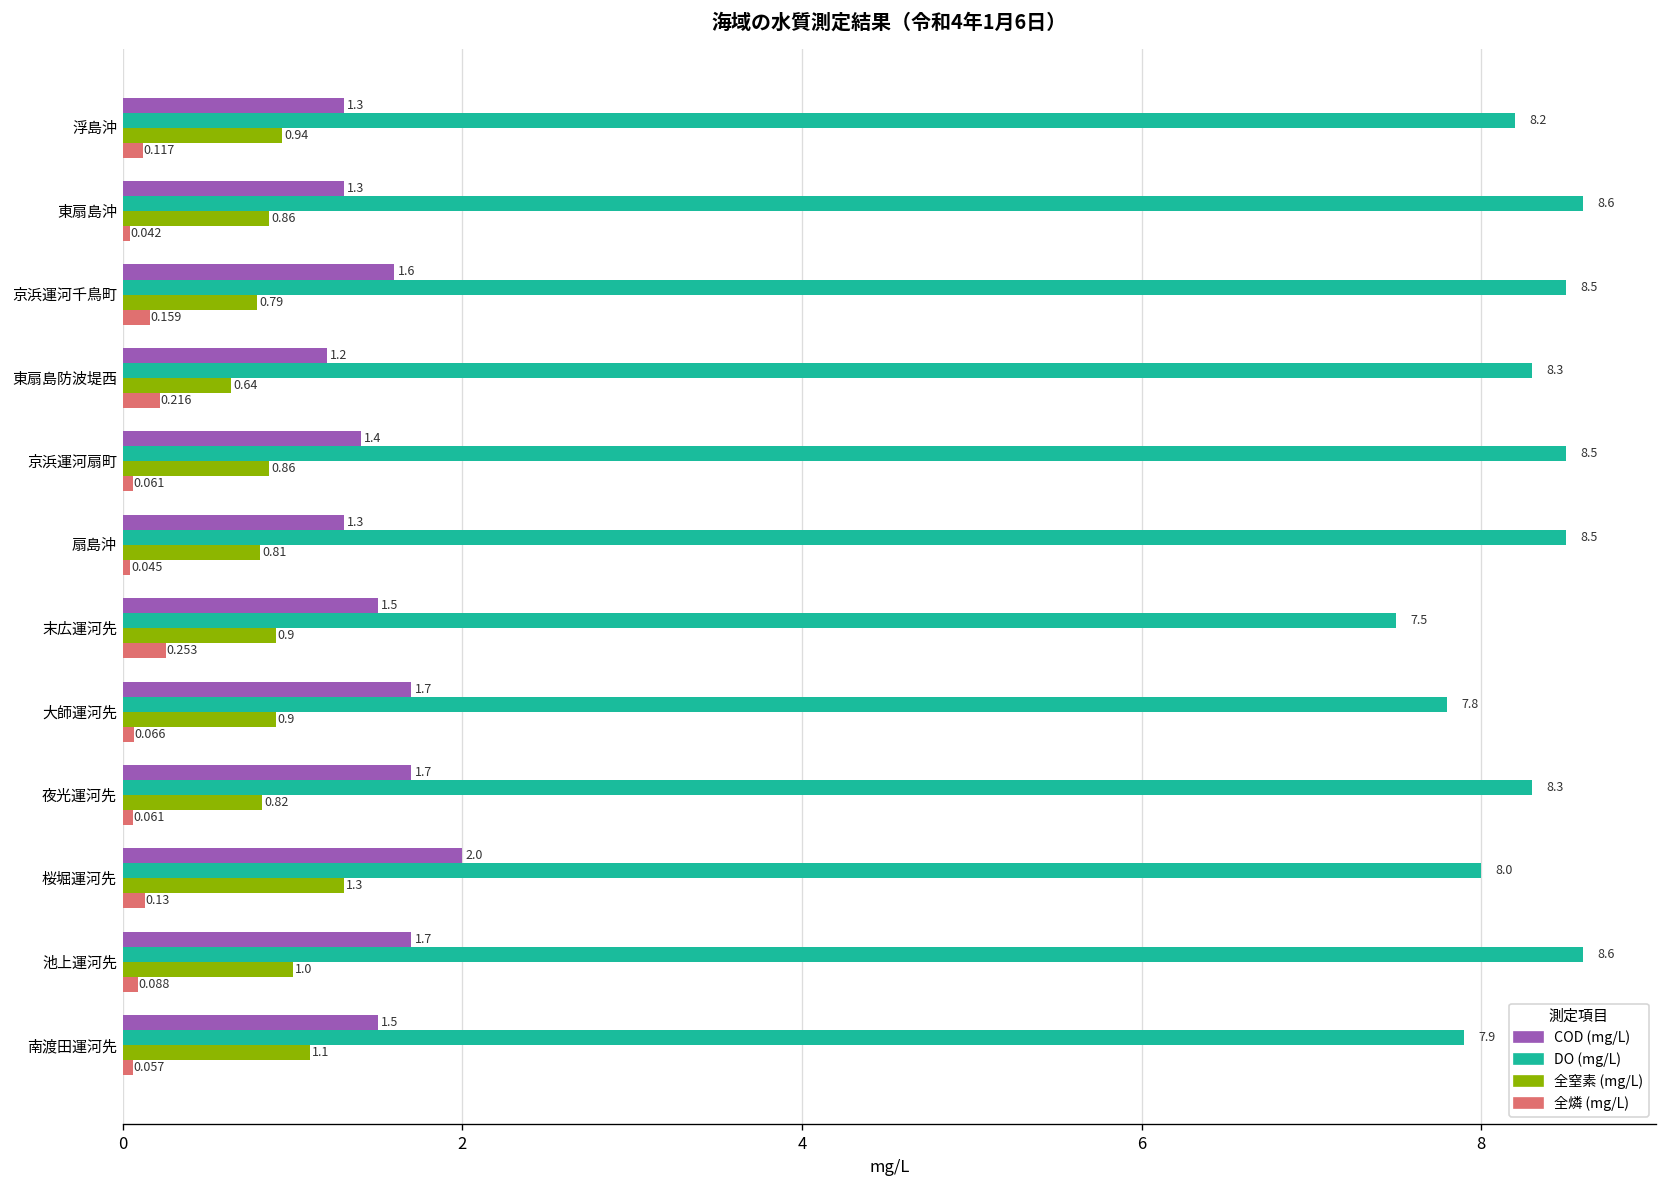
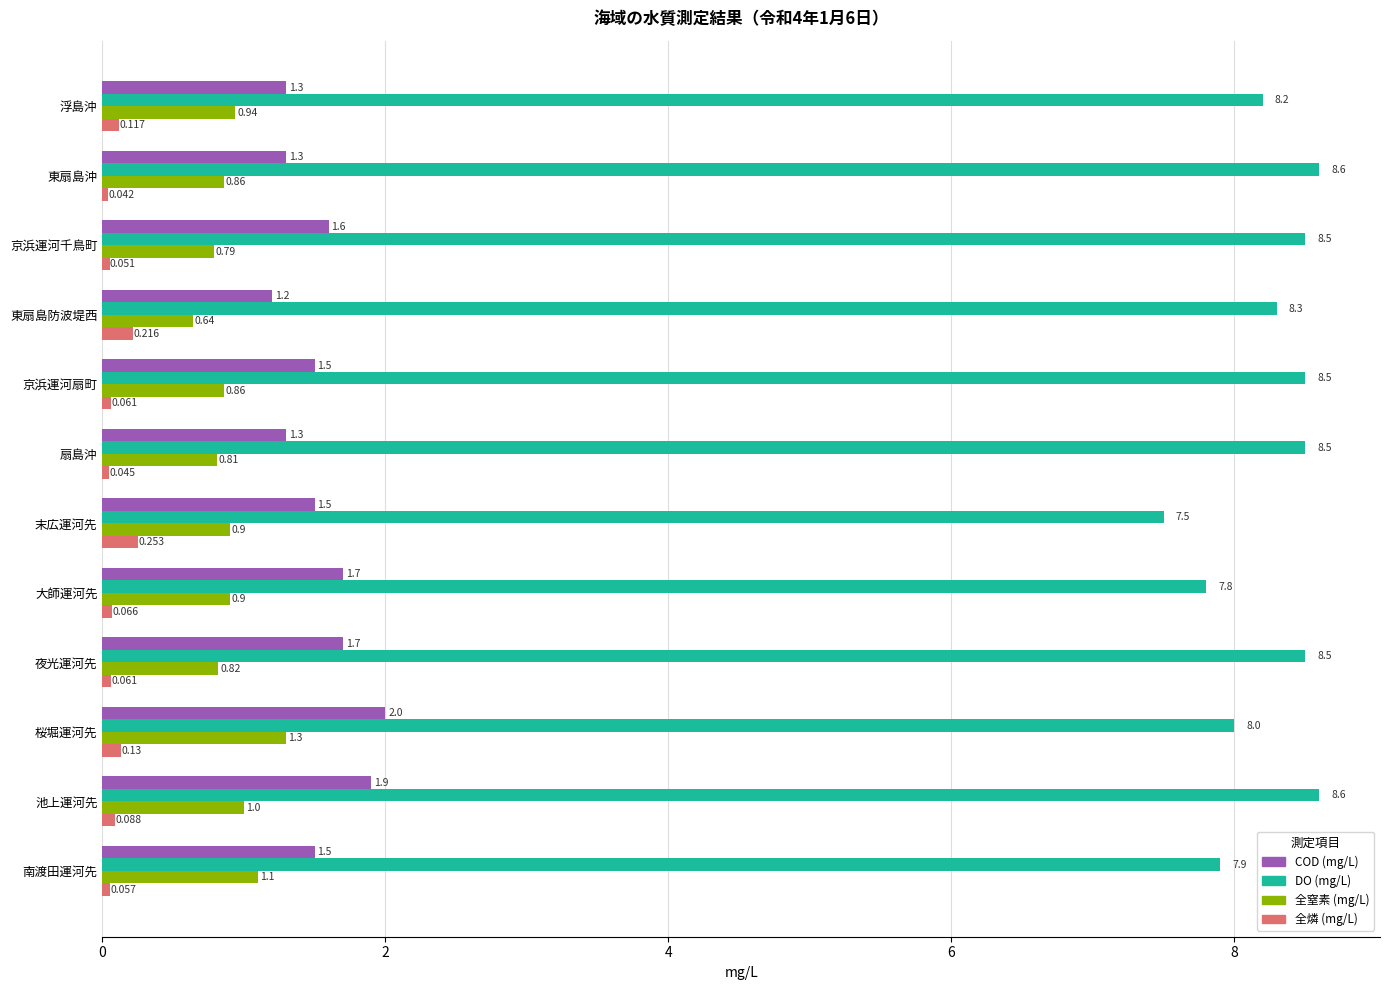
全燐 (mg/L), 京浜運河千鳥町: 0.159 -> 0.051
COD (mg/L), 京浜運河扇町: 1.4 -> 1.5
DO (mg/L), 夜光運河先: 8.3 -> 8.5
COD (mg/L), 池上運河先: 1.7 -> 1.9
